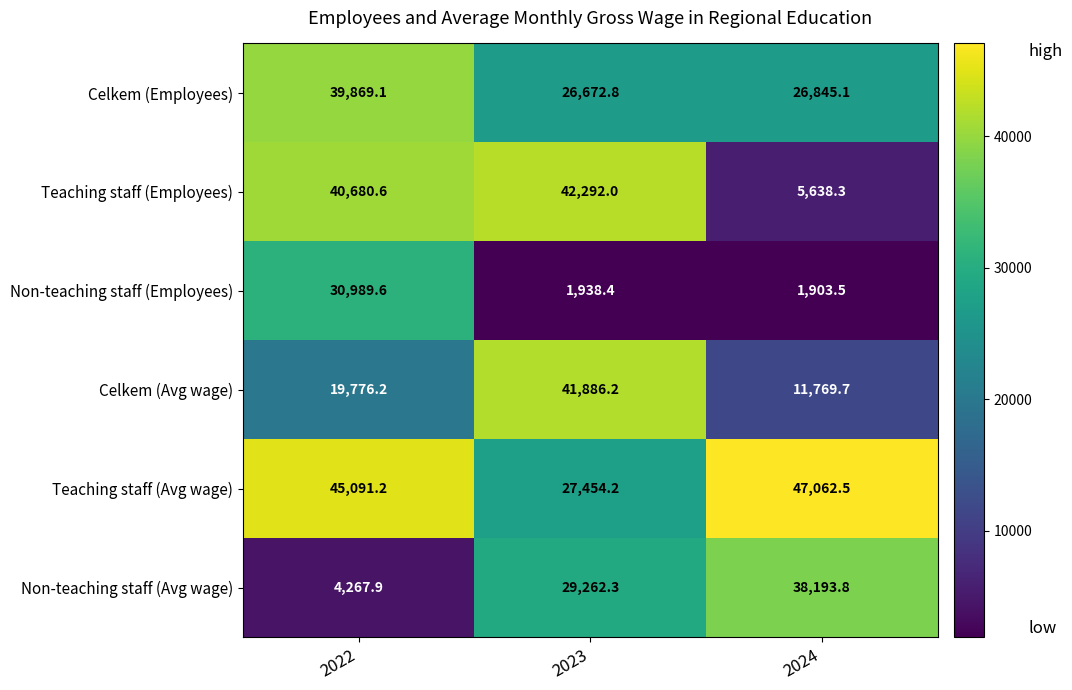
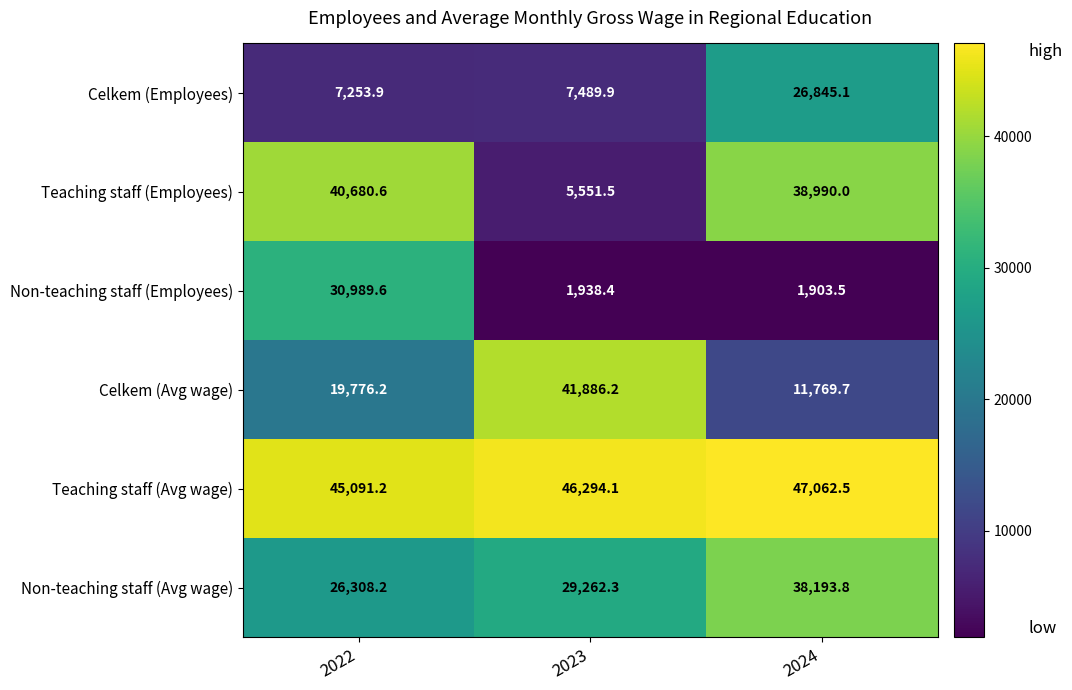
Celkem (Employees), 2022: 39,869.1 -> 7,253.9
Celkem (Employees), 2023: 26,672.8 -> 7,489.9
Teaching staff (Employees), 2023: 42,292.0 -> 5,551.5
Teaching staff (Employees), 2024: 5,638.3 -> 38,990.0
Teaching staff (Avg wage), 2023: 27,454.2 -> 46,294.1
Non-teaching staff (Avg wage), 2022: 4,267.9 -> 26,308.2
